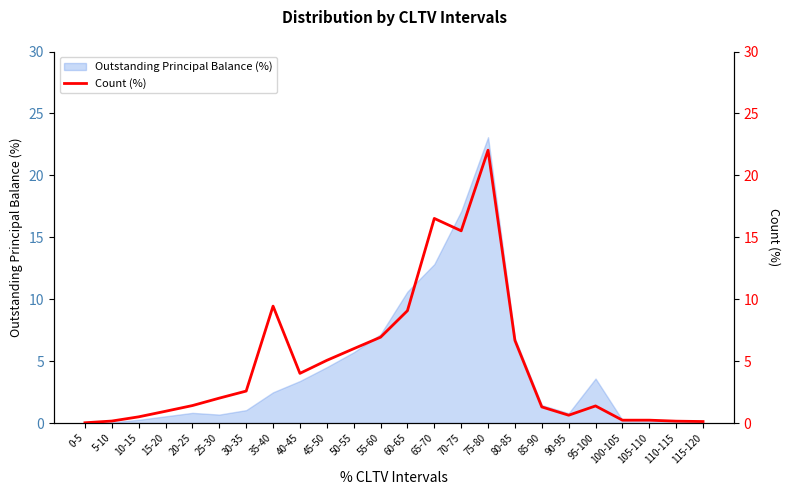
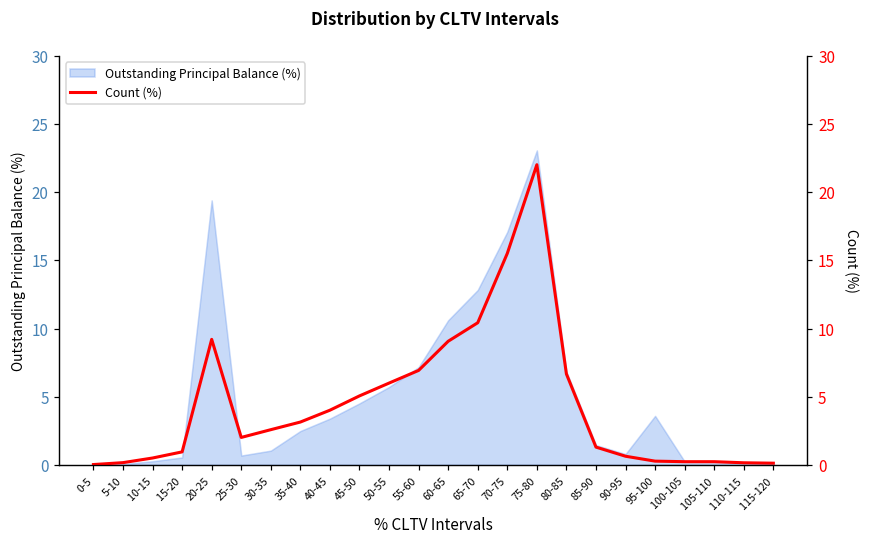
Outstanding Principal Balance (%), 20-25: 0.8 -> 19.4
Count (%), 20-25: 1.4 -> 9.2
Count (%), 35-40: 9.4 -> 3.1
Count (%), 65-70: 16.5 -> 10.4
Count (%), 95-100: 1.4 -> 0.3
